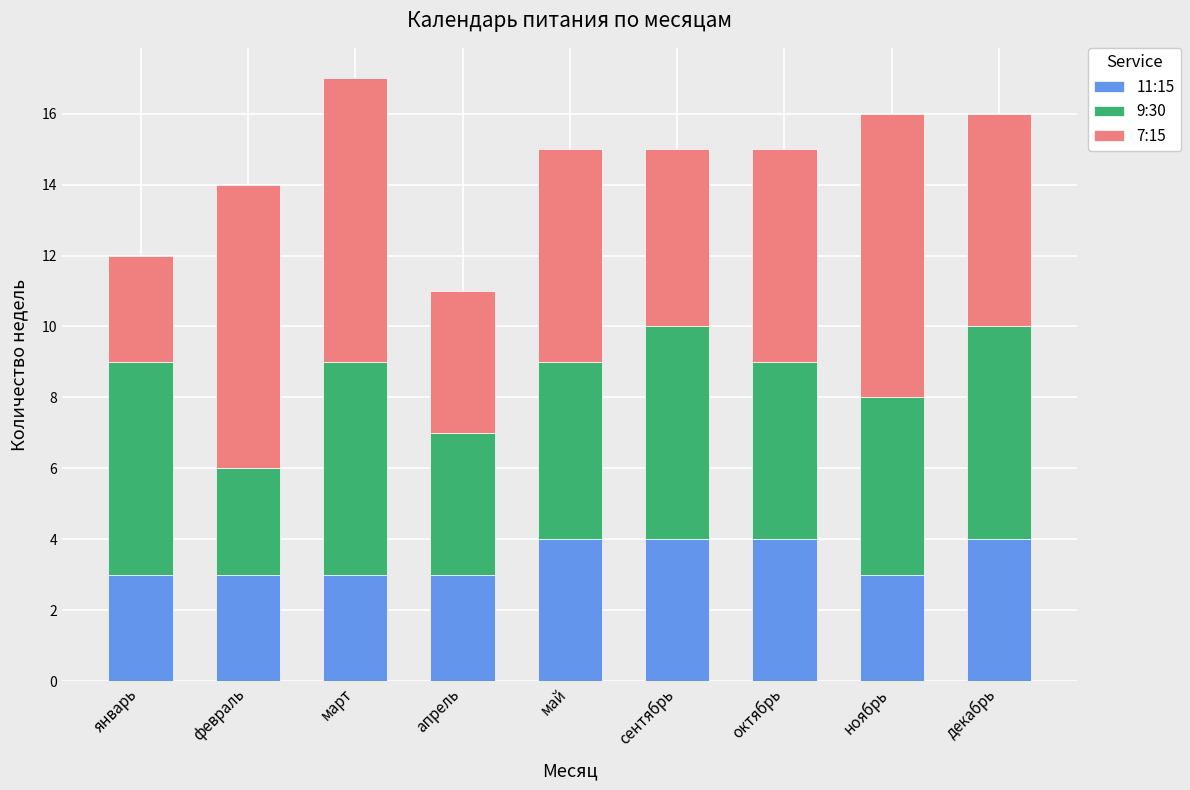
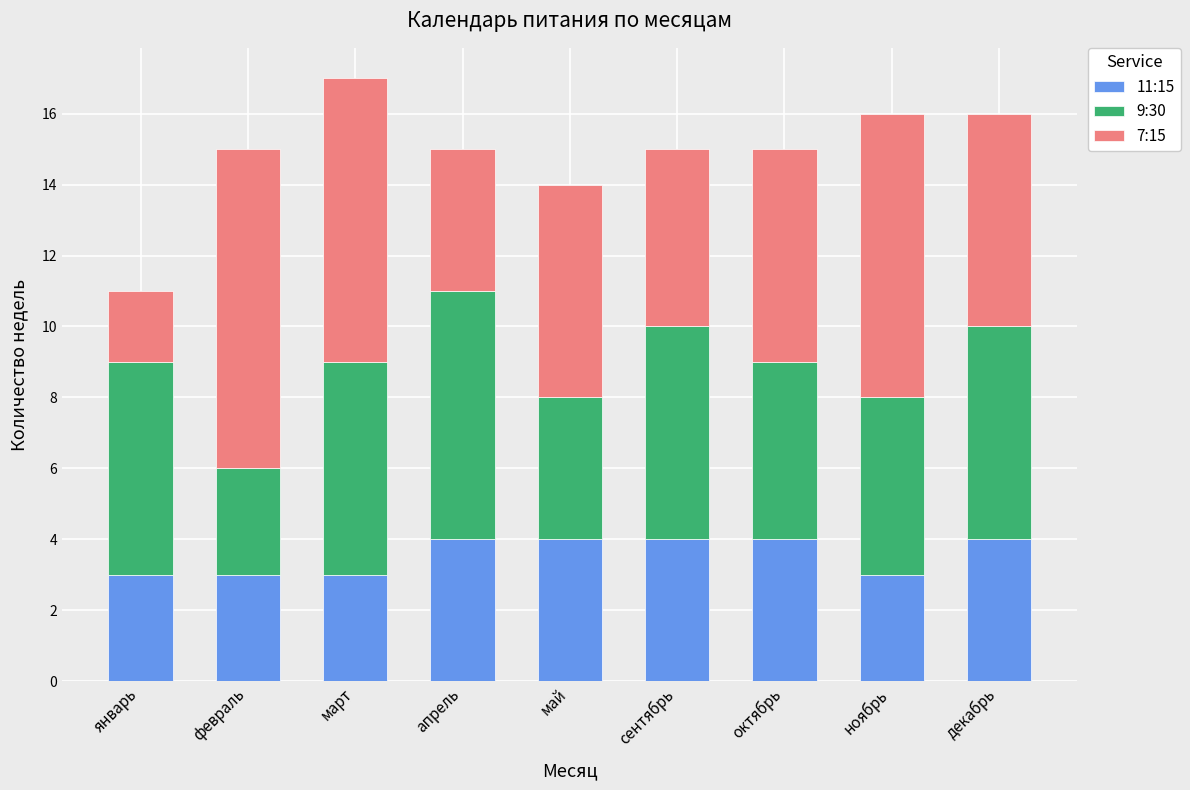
7:15, январь: 3 -> 2
7:15, февраль: 8 -> 9
11:15, апрель: 3 -> 4
9:30, апрель: 4 -> 7
9:30, май: 5 -> 4
